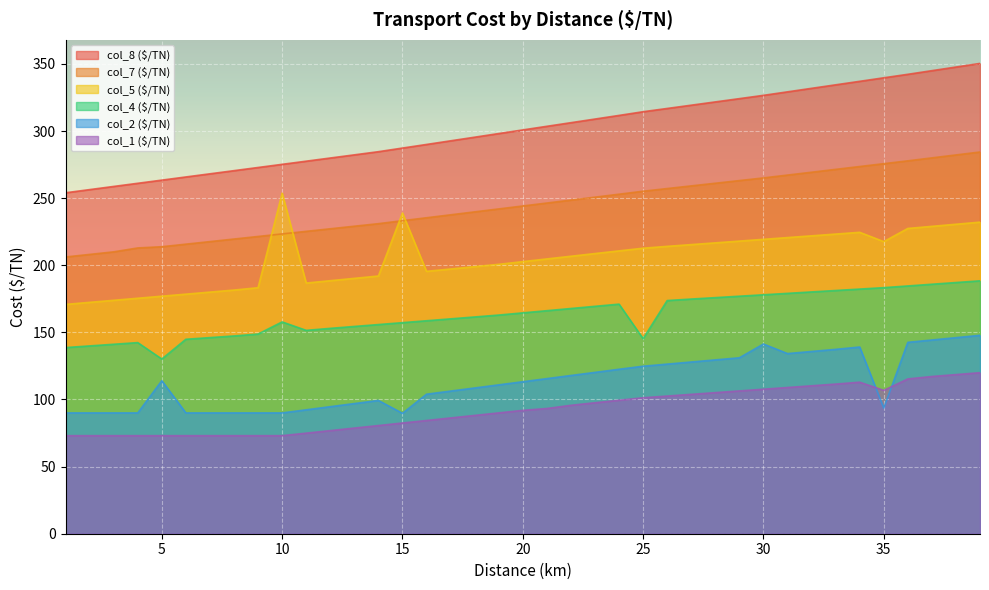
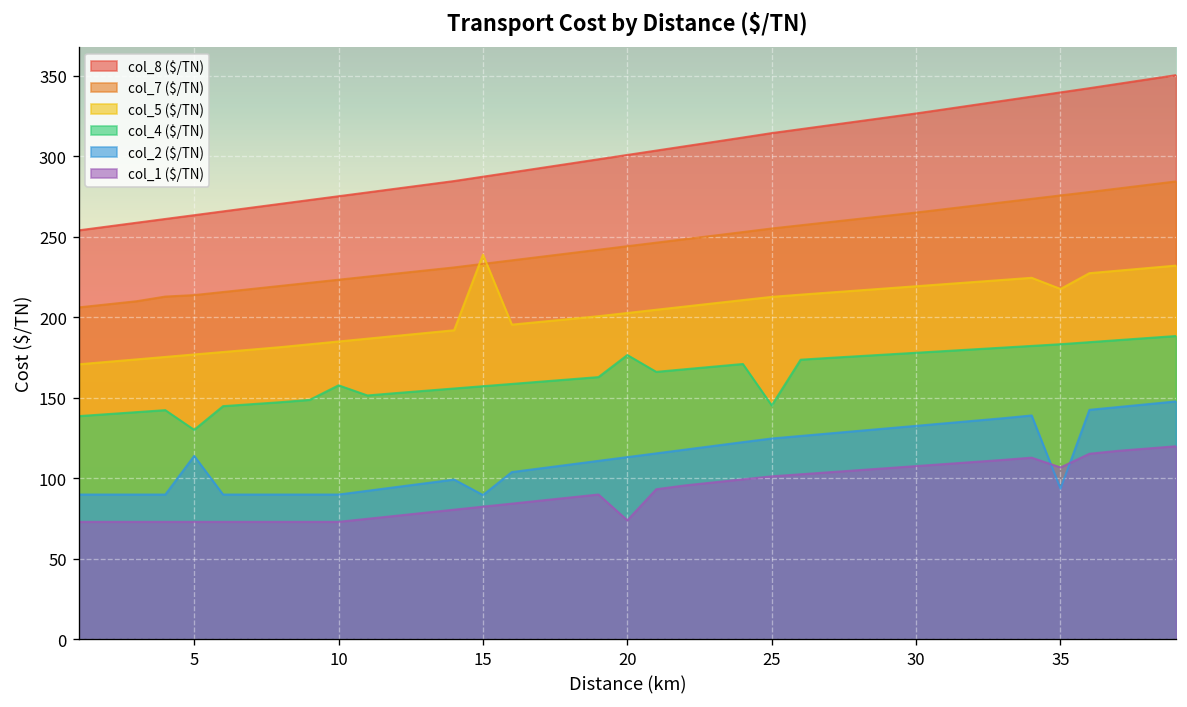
col_5 ($/TN), 10: 254 -> 185
col_4 ($/TN), 20: 165 -> 177
col_1 ($/TN), 20: 92 -> 74
col_2 ($/TN), 30: 141 -> 133
